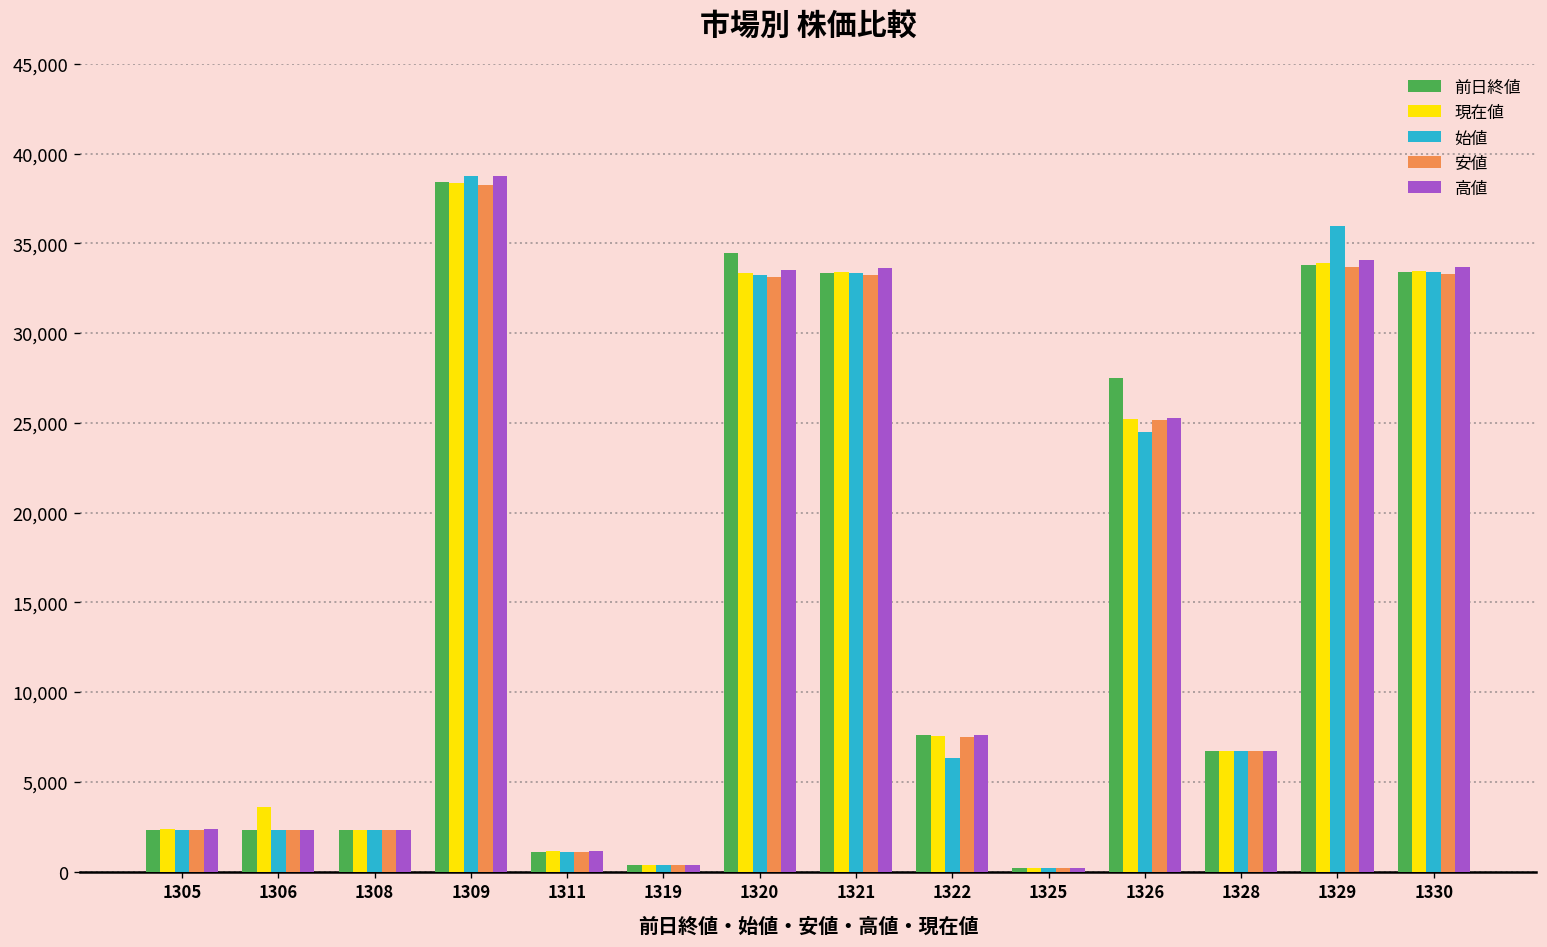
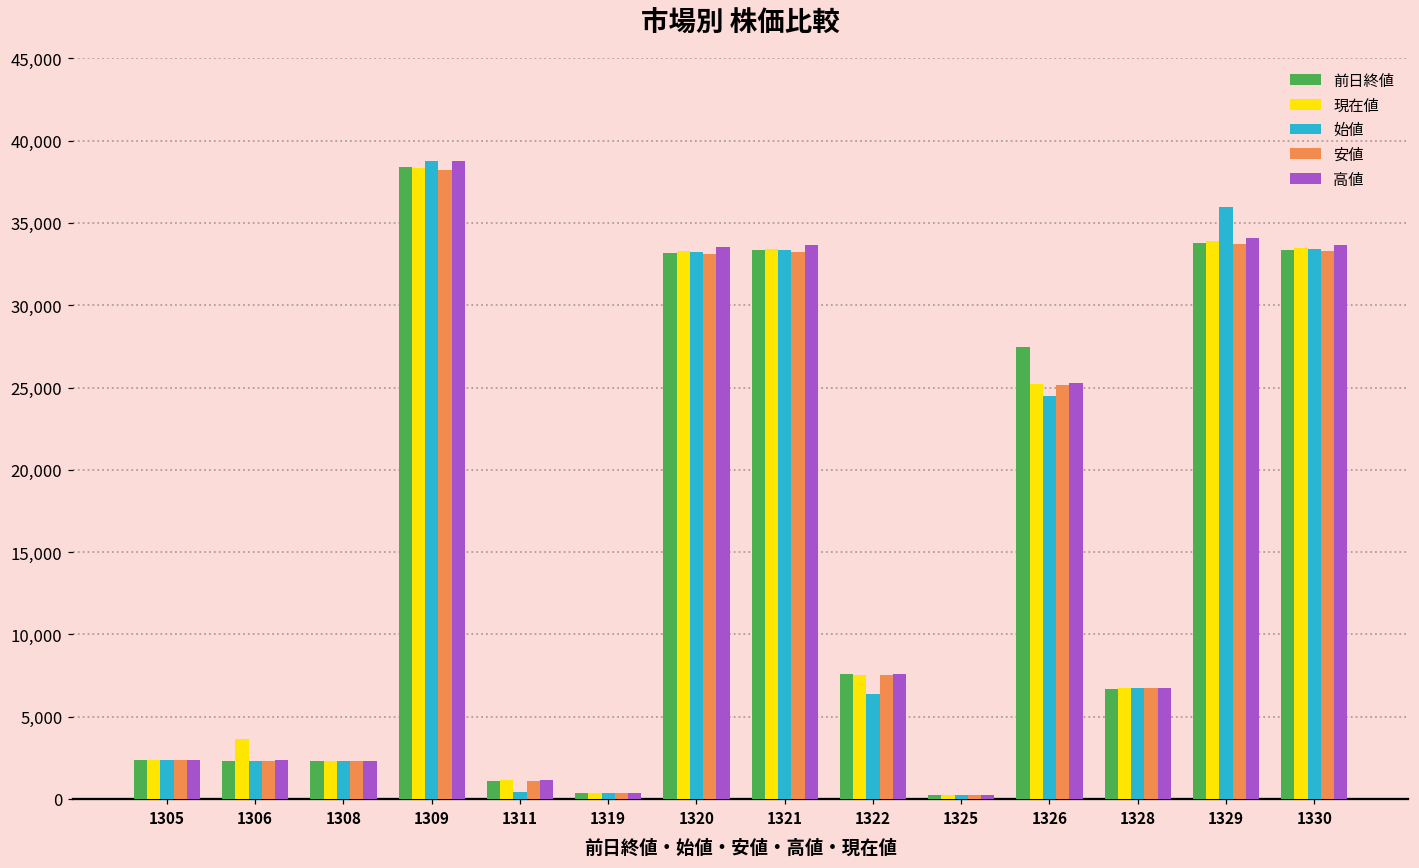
始値, 1311: 1,100 -> 400
前日終値, 1320: 34,500 -> 33,200
